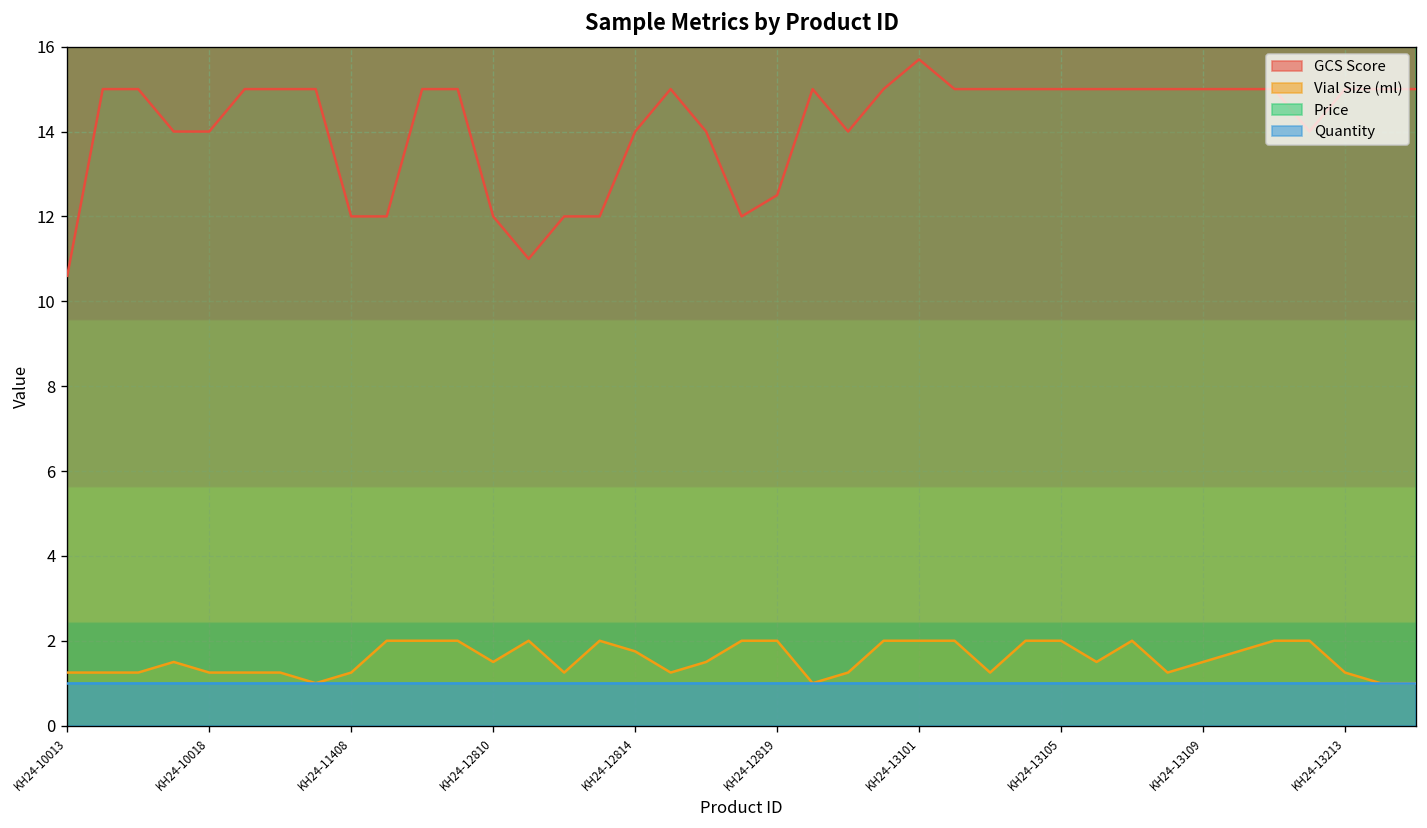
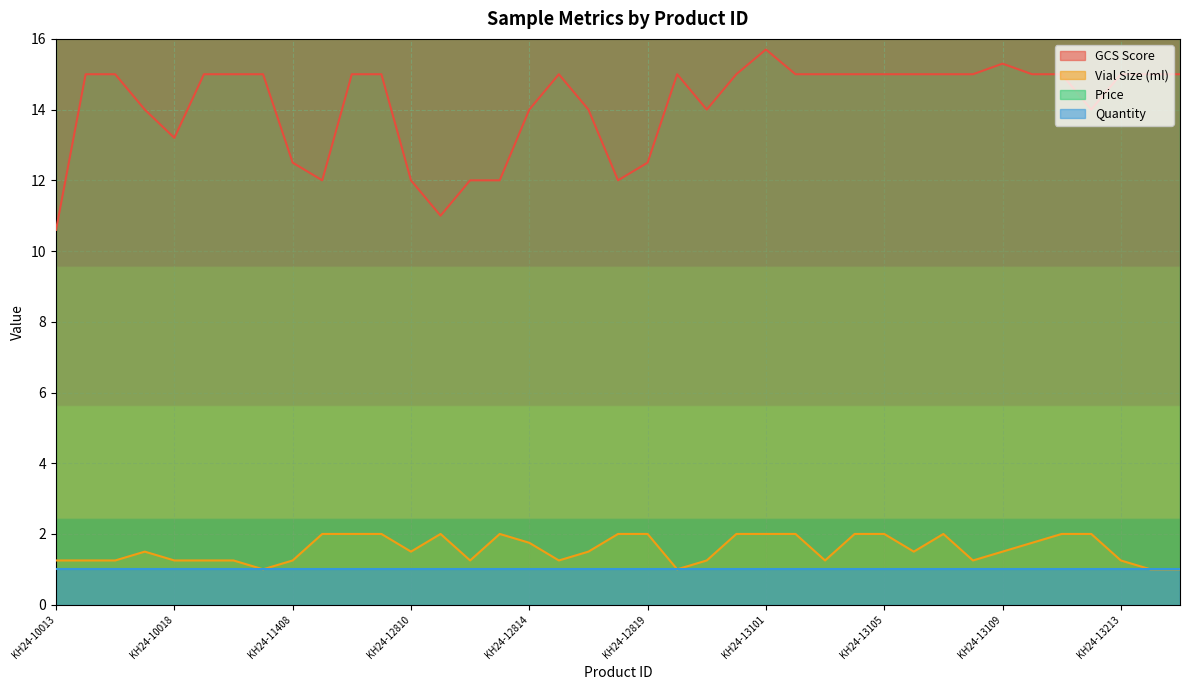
GCS Score, KH24-10018: 14.0 -> 13.2
GCS Score, KH24-11408: 12.0 -> 12.5
GCS Score, KH24-13109: 15.0 -> 15.3
